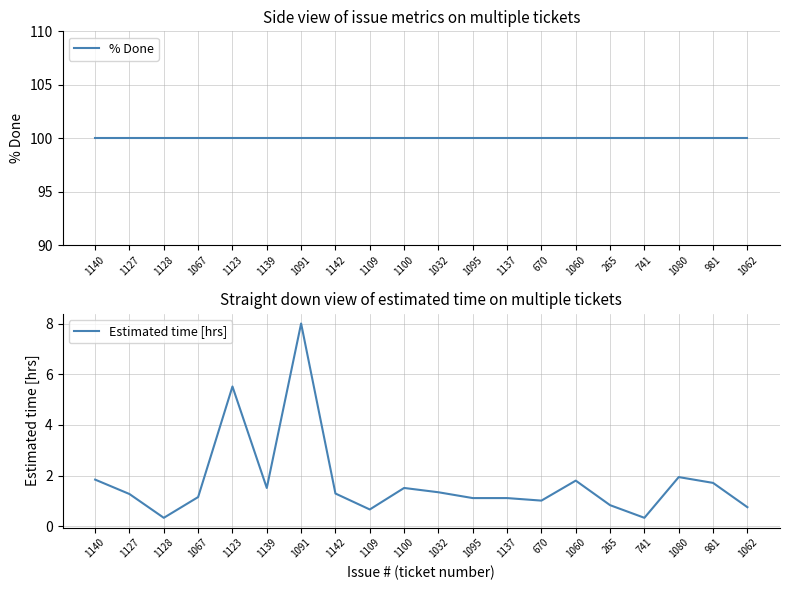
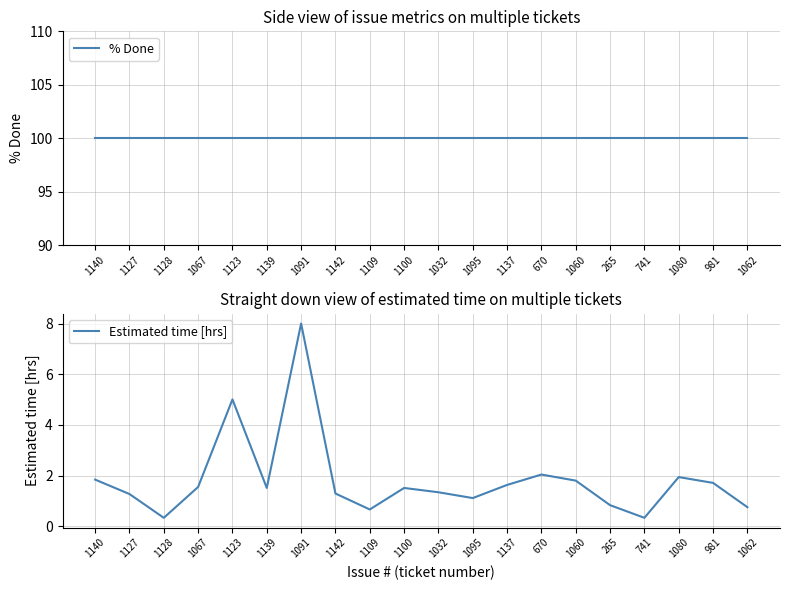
Straight down view of estimated time on multiple tickets, 1067: 1.2 -> 1.6
Straight down view of estimated time on multiple tickets, 1123: 5.5 -> 5.0
Straight down view of estimated time on multiple tickets, 1137: 1.1 -> 1.6
Straight down view of estimated time on multiple tickets, 670: 1.0 -> 2.0
